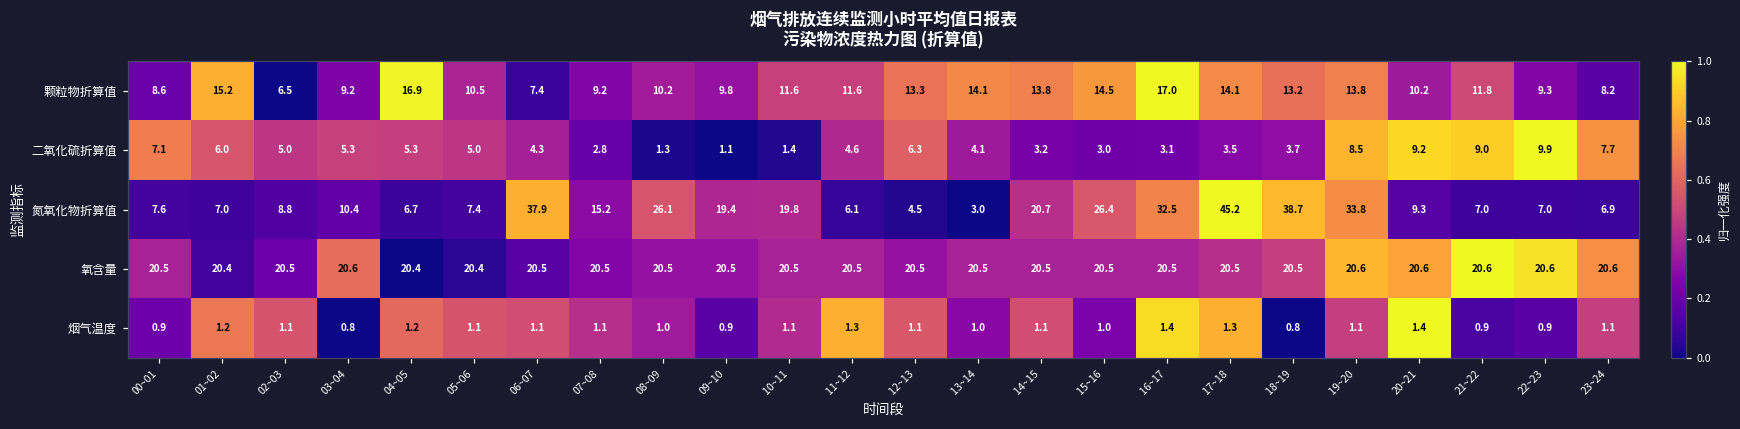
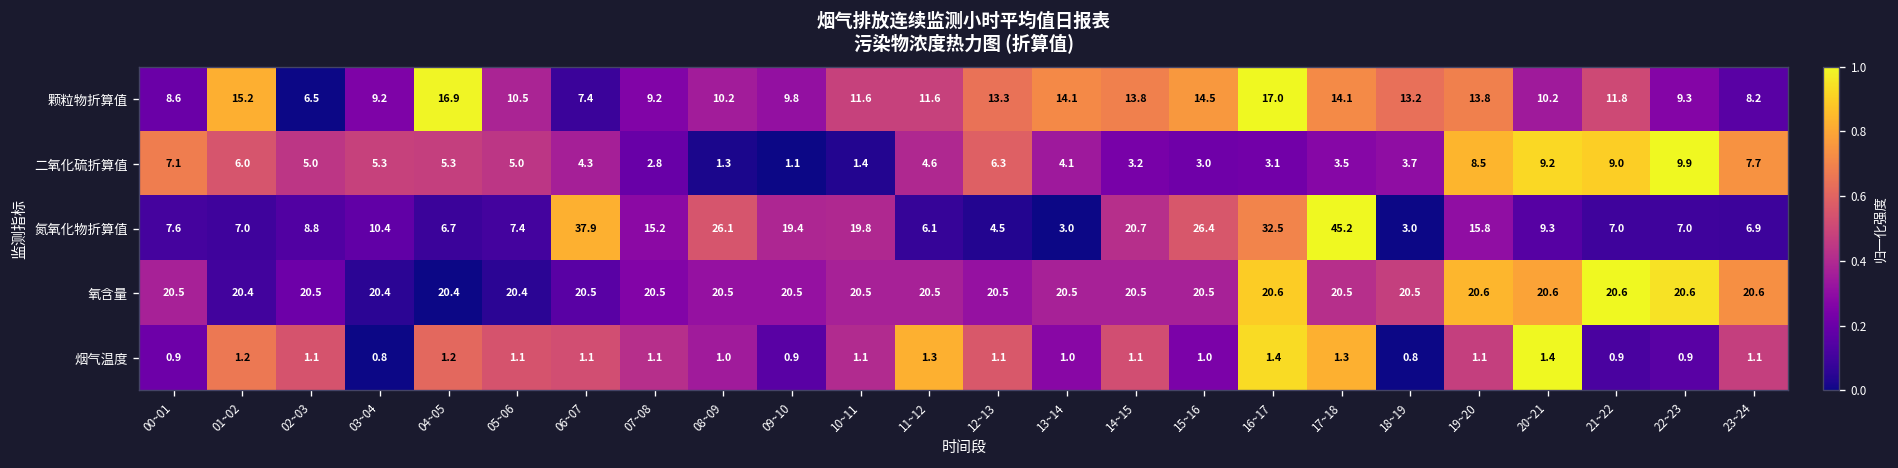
氮氧化物折算值, 18~19: 38.7 -> 3.0
氮氧化物折算值, 19~20: 33.8 -> 15.8
氧含量, 03~04: 20.6 -> 20.4
氧含量, 16~17: 20.5 -> 20.6
